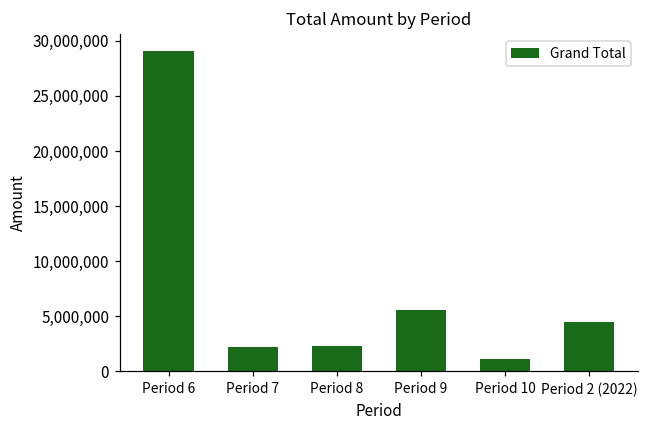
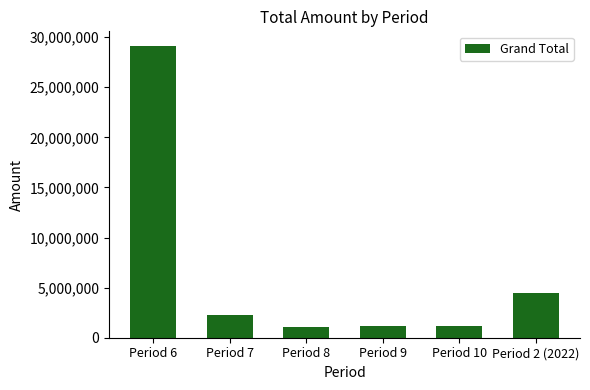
Period 8: 2,300,000 -> 1,100,000
Period 9: 5,600,000 -> 1,100,000
